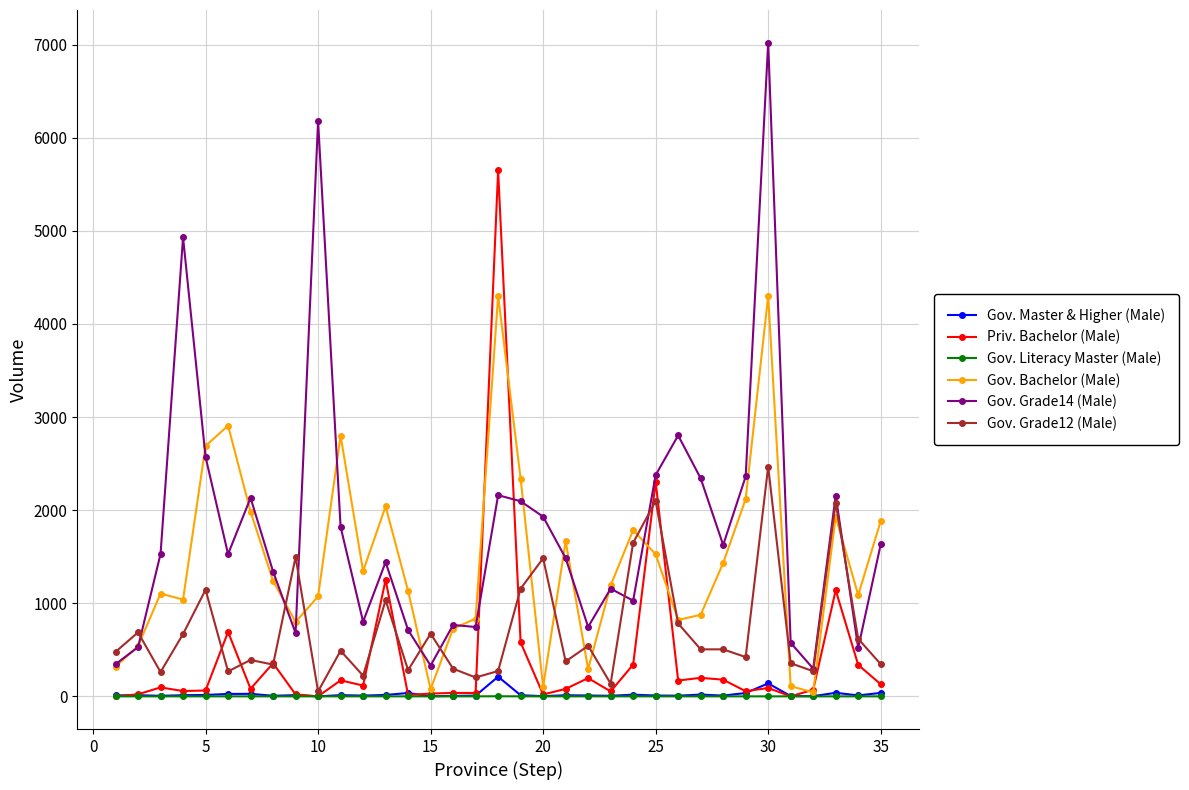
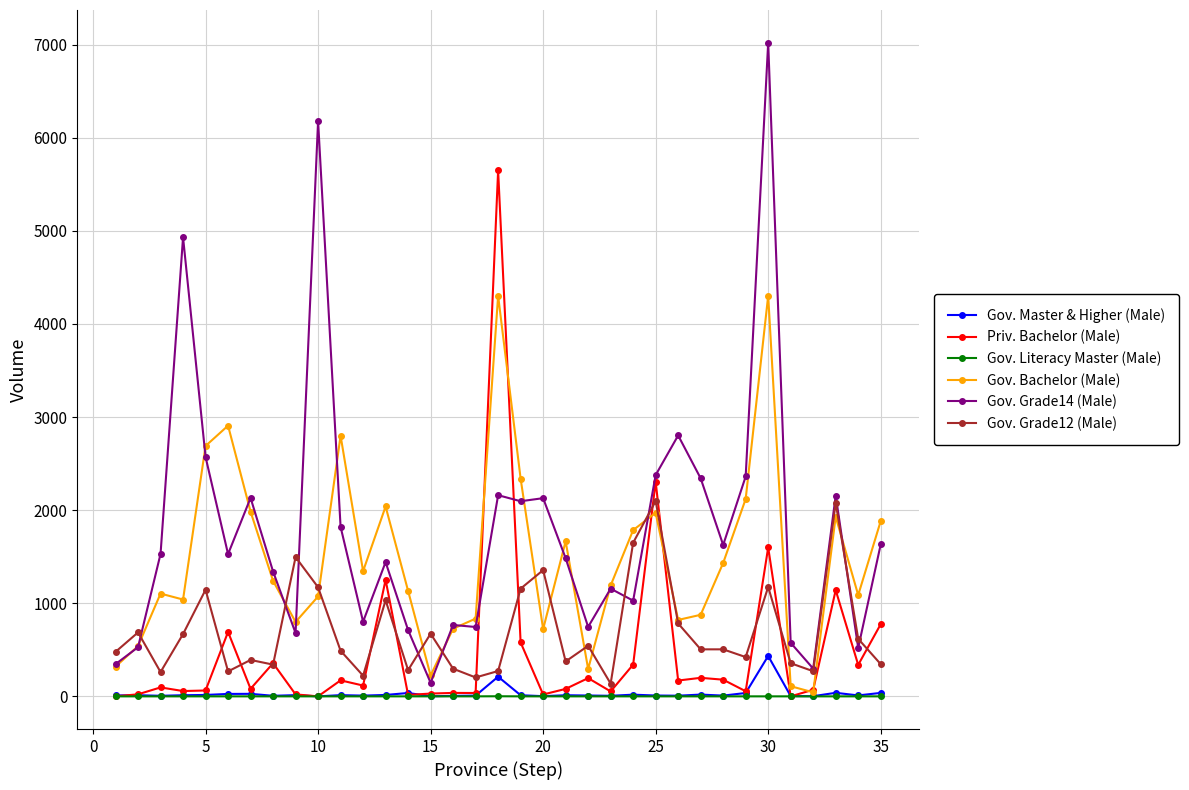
Gov. Grade12 (Male), 10: 100 -> 1200
Gov. Bachelor (Male), 15: 100 -> 200
Gov. Grade14 (Male), 15: 300 -> 100
Gov. Bachelor (Male), 20: 100 -> 700
Gov. Grade14 (Male), 20: 1900 -> 2100
Gov. Grade12 (Male), 20: 1500 -> 1400
Gov. Bachelor (Male), 25: 1500 -> 2000
Gov. Master & Higher (Male), 30: 100 -> 400
Priv. Bachelor (Male), 30: 100 -> 1600
Gov. Grade12 (Male), 30: 2500 -> 1200
Priv. Bachelor (Male), 35: 100 -> 800
